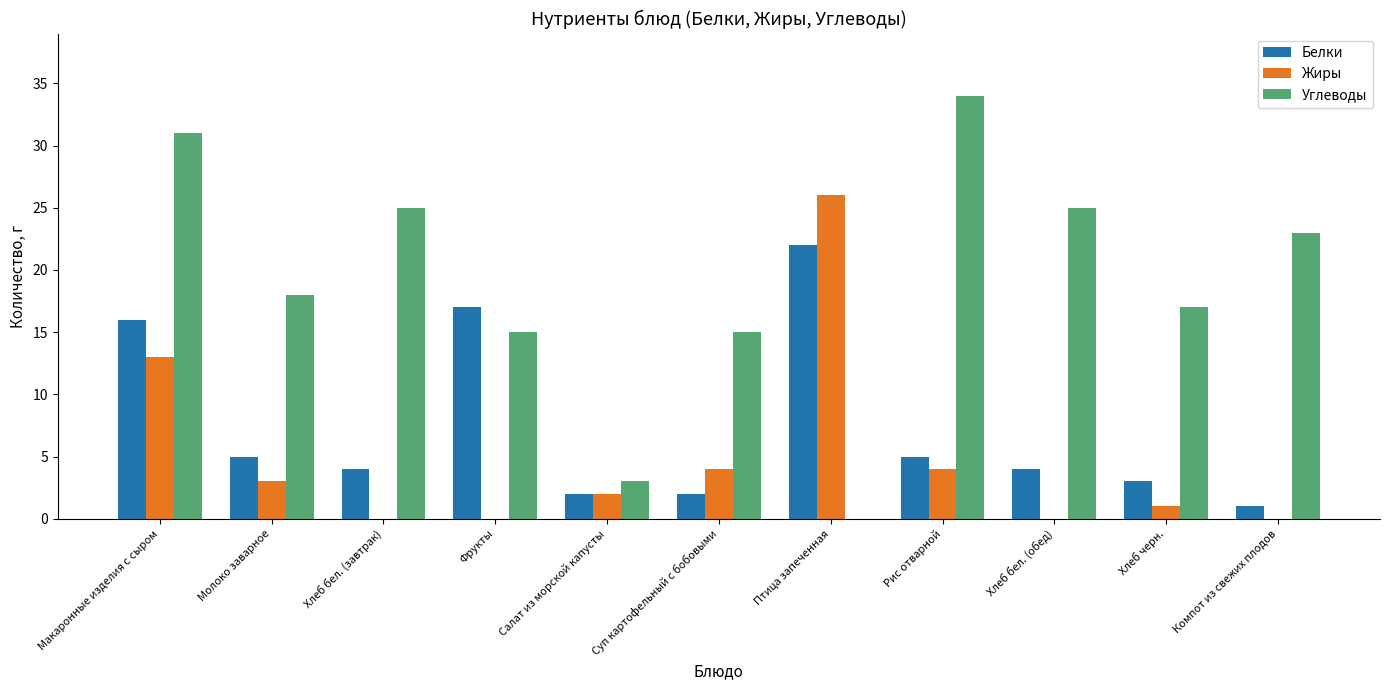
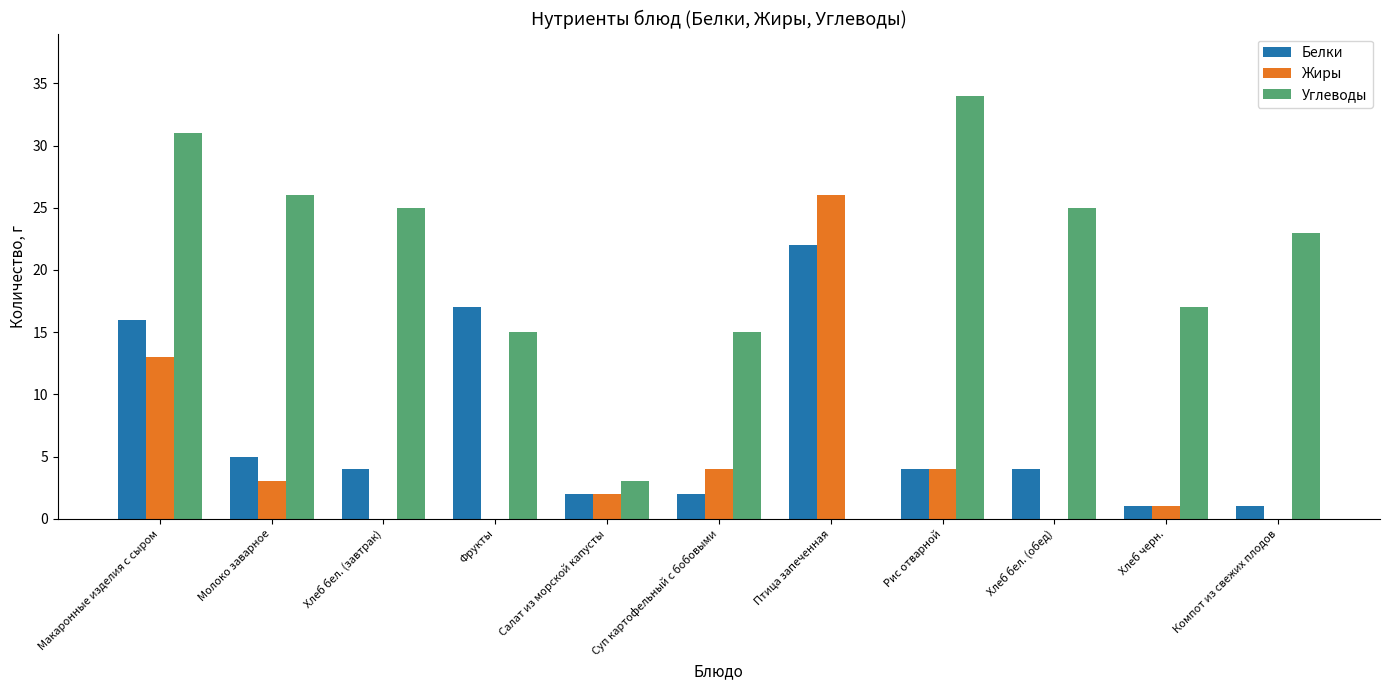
Углеводы, Молоко заварное: 18 -> 26
Белки, Рис отварной: 5 -> 4
Белки, Хлеб черн.: 3 -> 1
